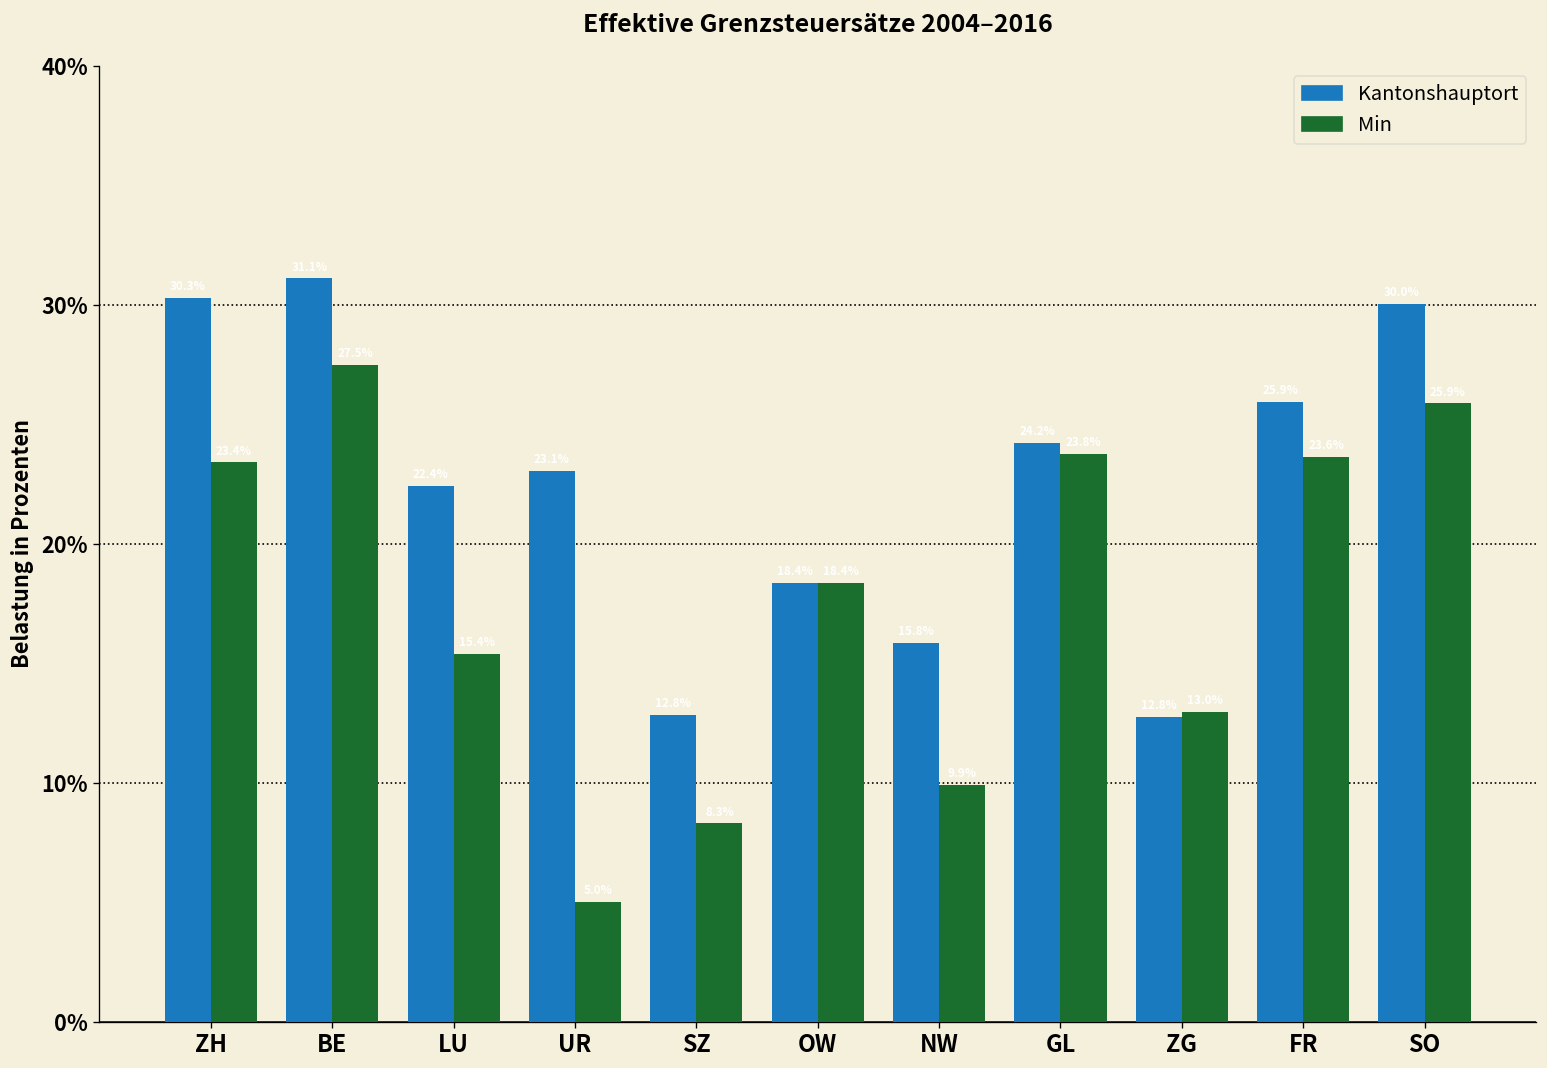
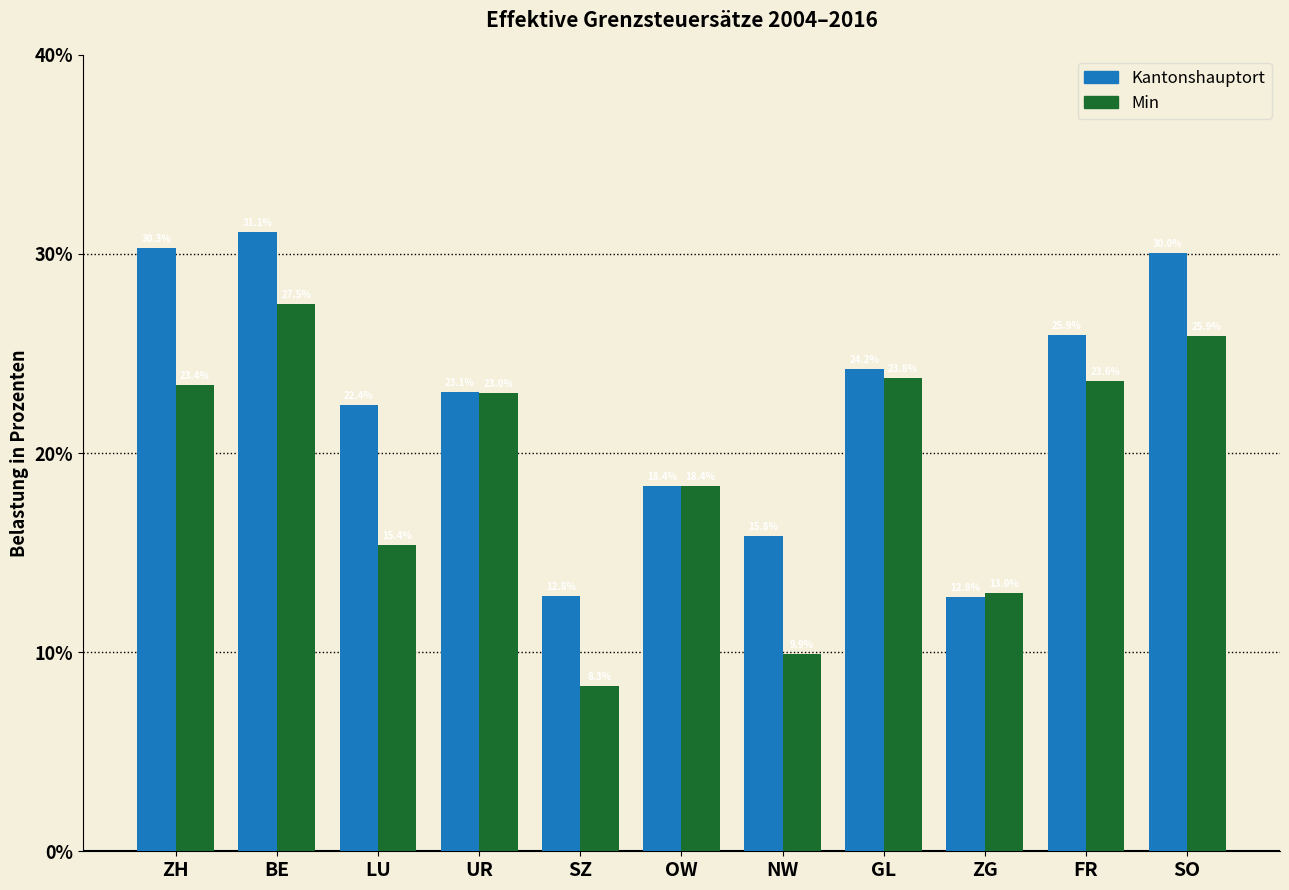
Min, UR: 5% -> 23%
